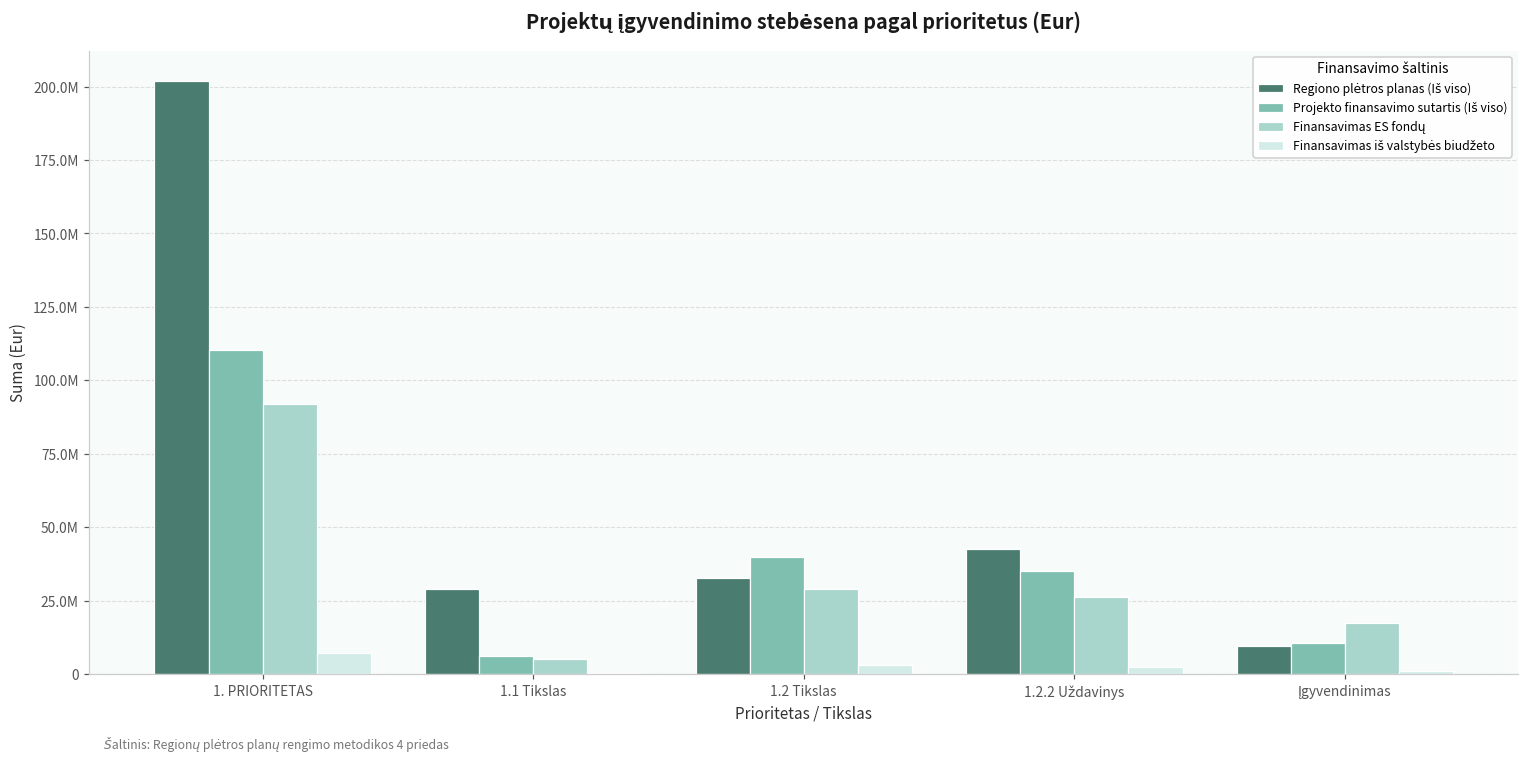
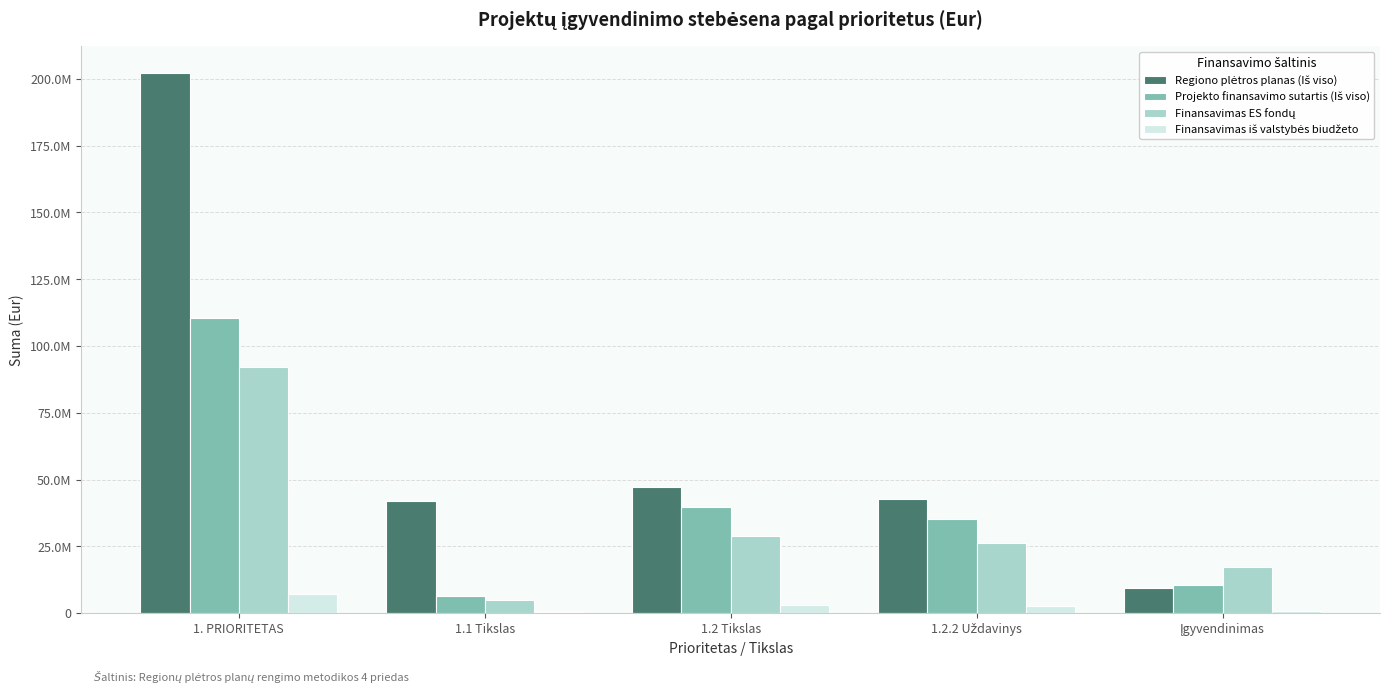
Regiono plėtros planas (Iš viso), 1.1 Tikslas: 29000000 -> 42000000
Regiono plėtros planas (Iš viso), 1.2 Tikslas: 33000000 -> 47000000
